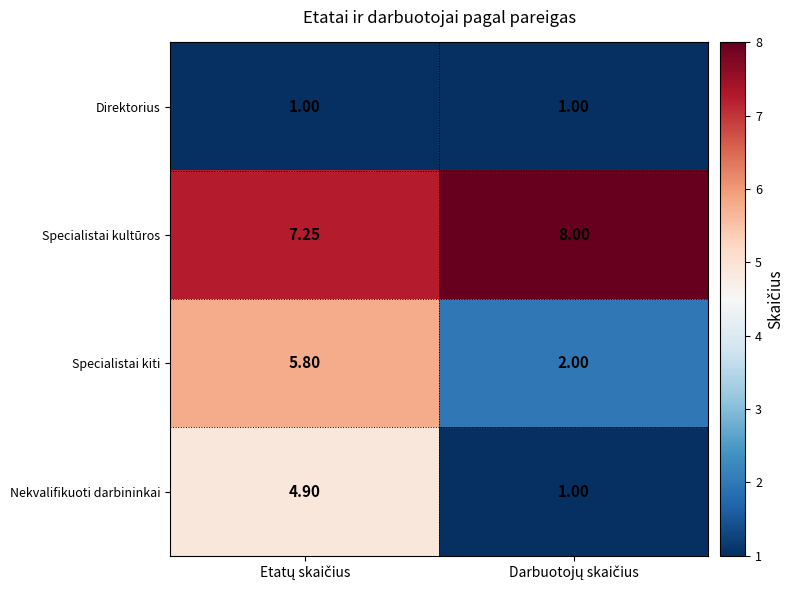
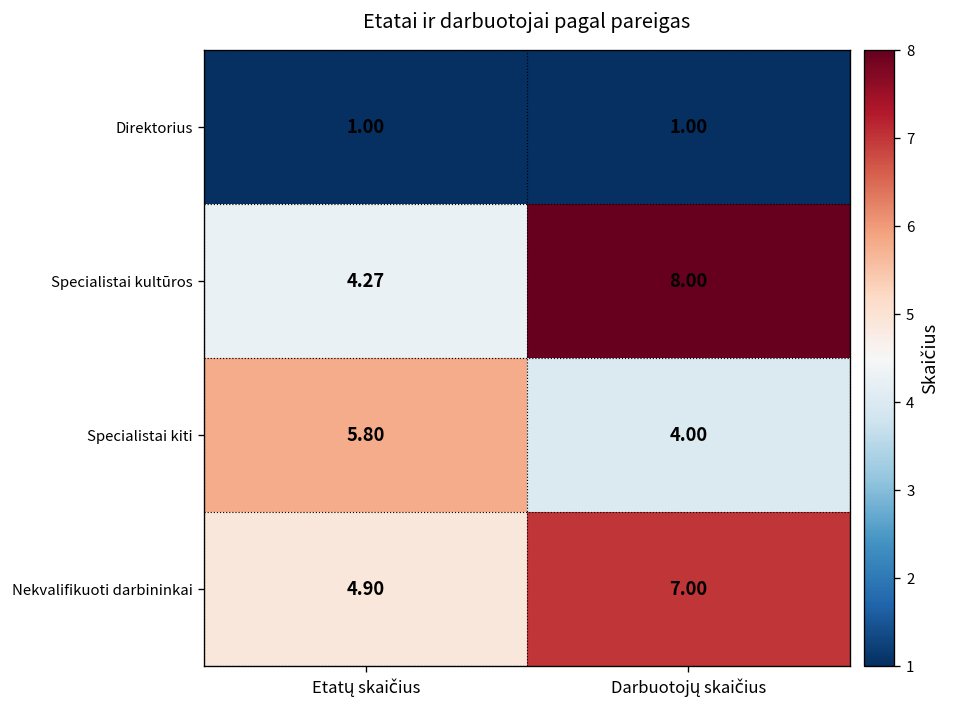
Specialistai kultūros, Etatų skaičius: 7.25 -> 4.27
Specialistai kiti, Darbuotojų skaičius: 2.00 -> 4.00
Nekvalifikuoti darbininkai, Darbuotojų skaičius: 1.00 -> 7.00
